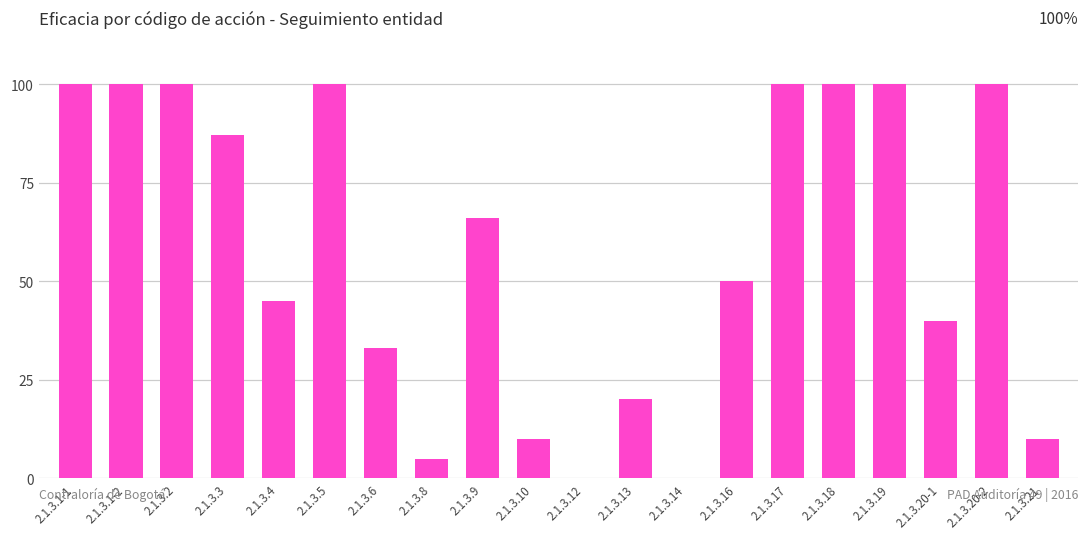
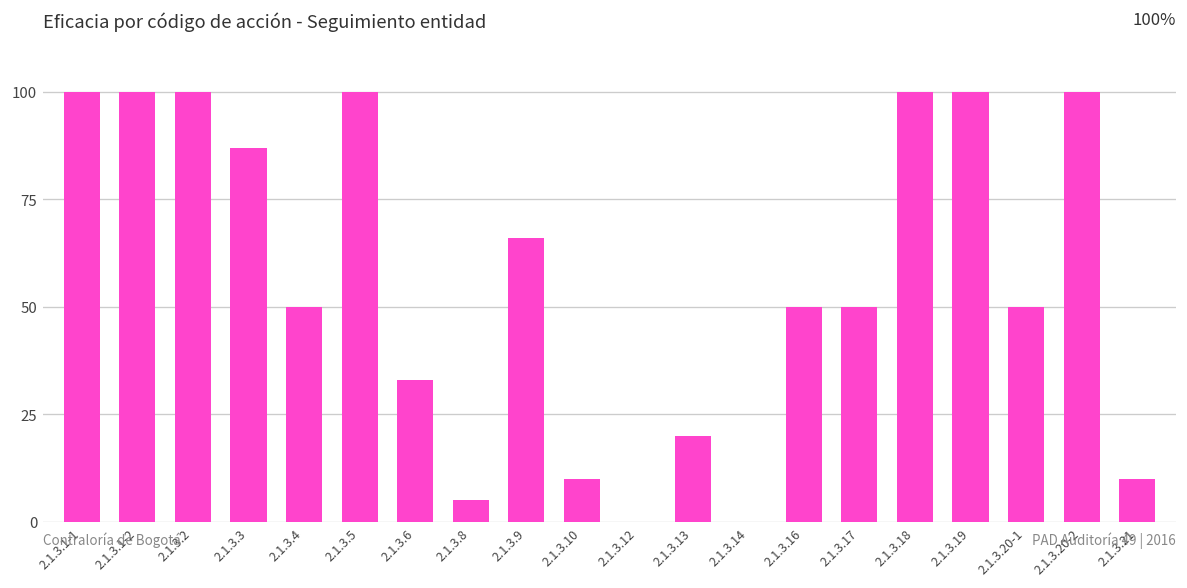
2.1.3.4: 45 -> 50
2.1.3.17: 100 -> 50
2.1.3.20-1: 40 -> 50
